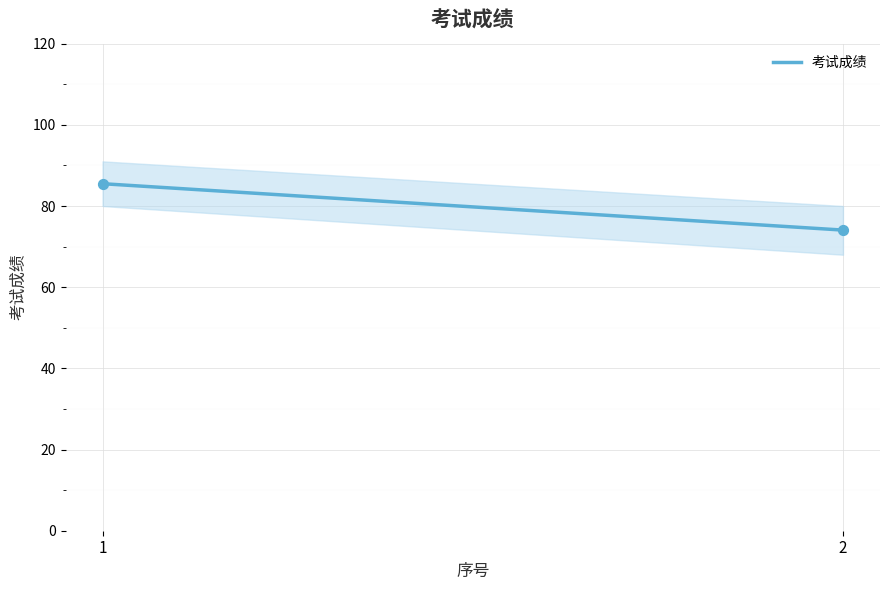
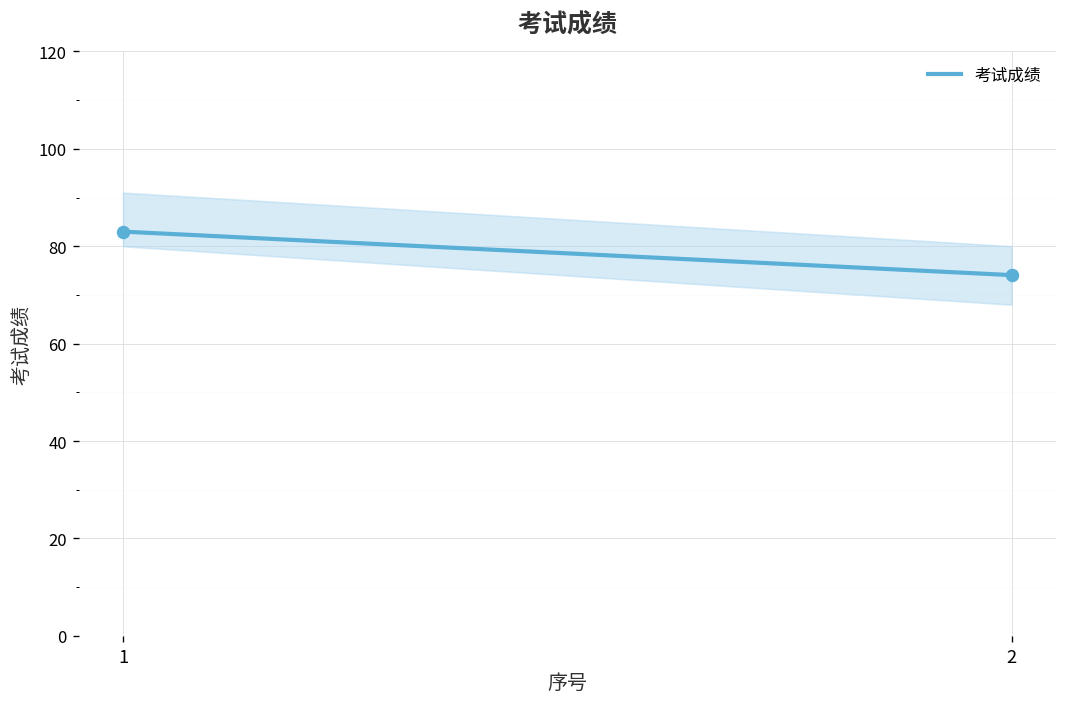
考试成绩, 1: 86 -> 83
